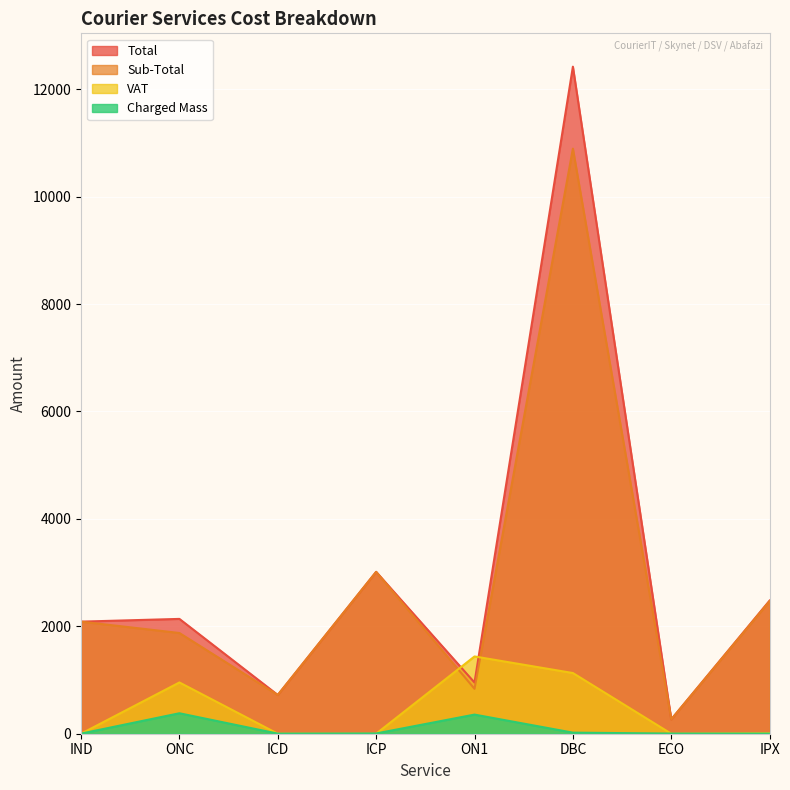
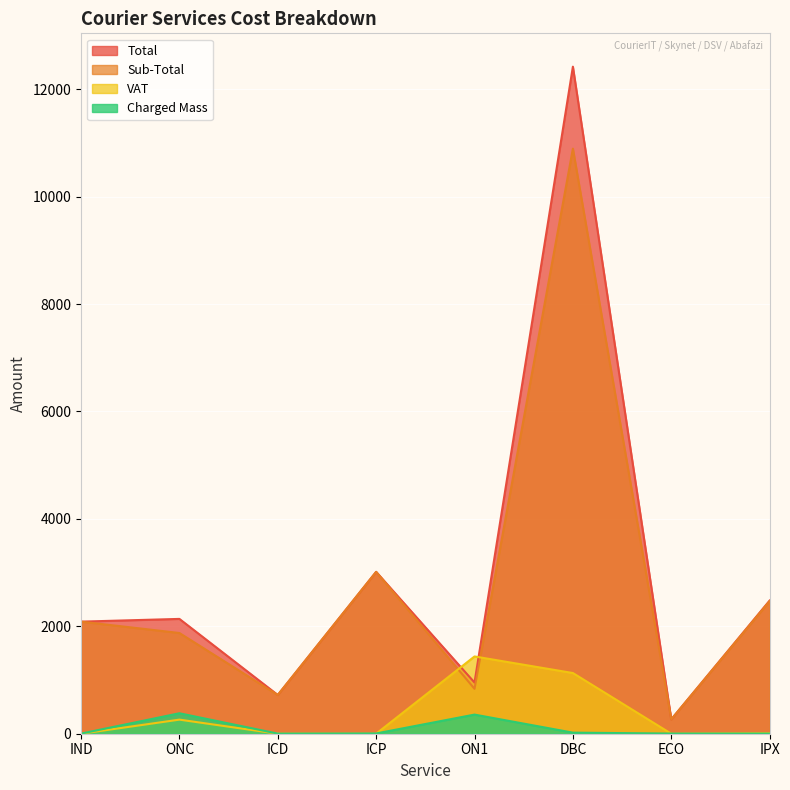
VAT, ONC: 1000 -> 300
